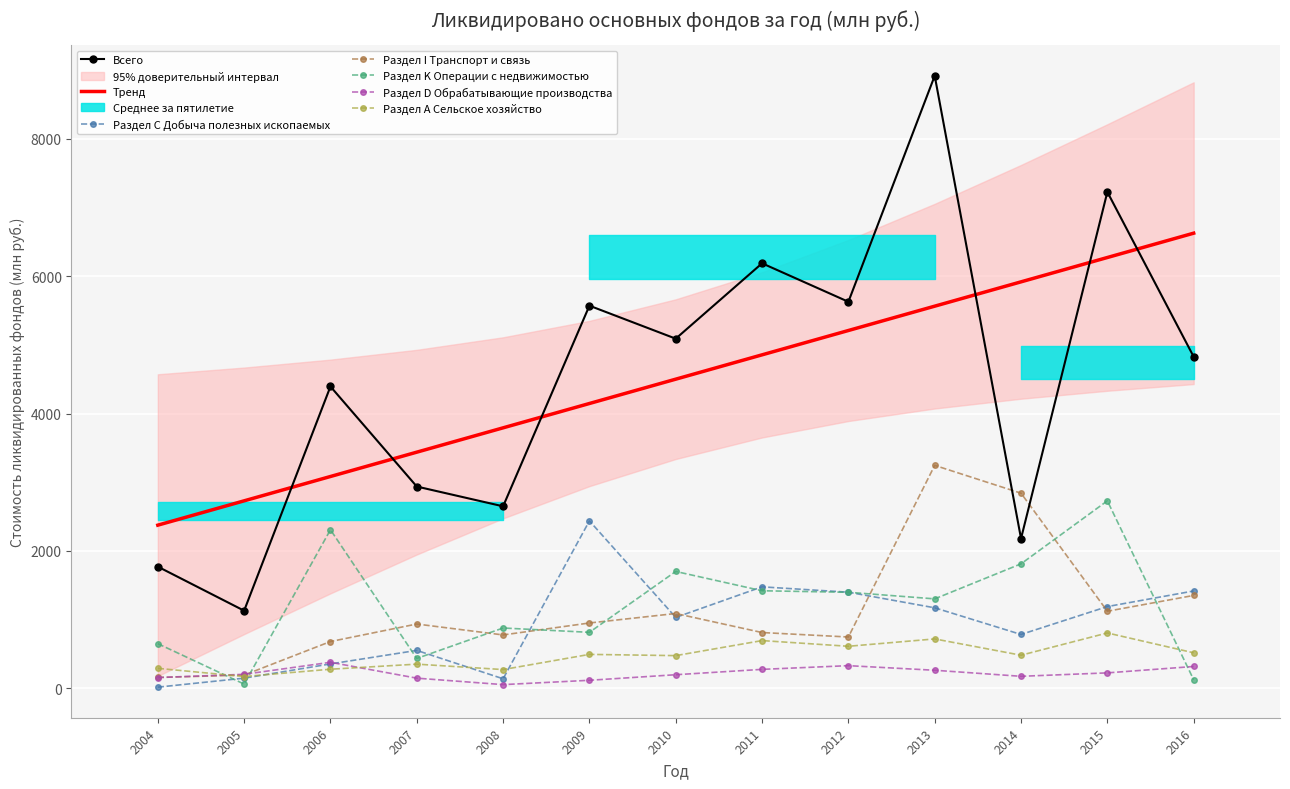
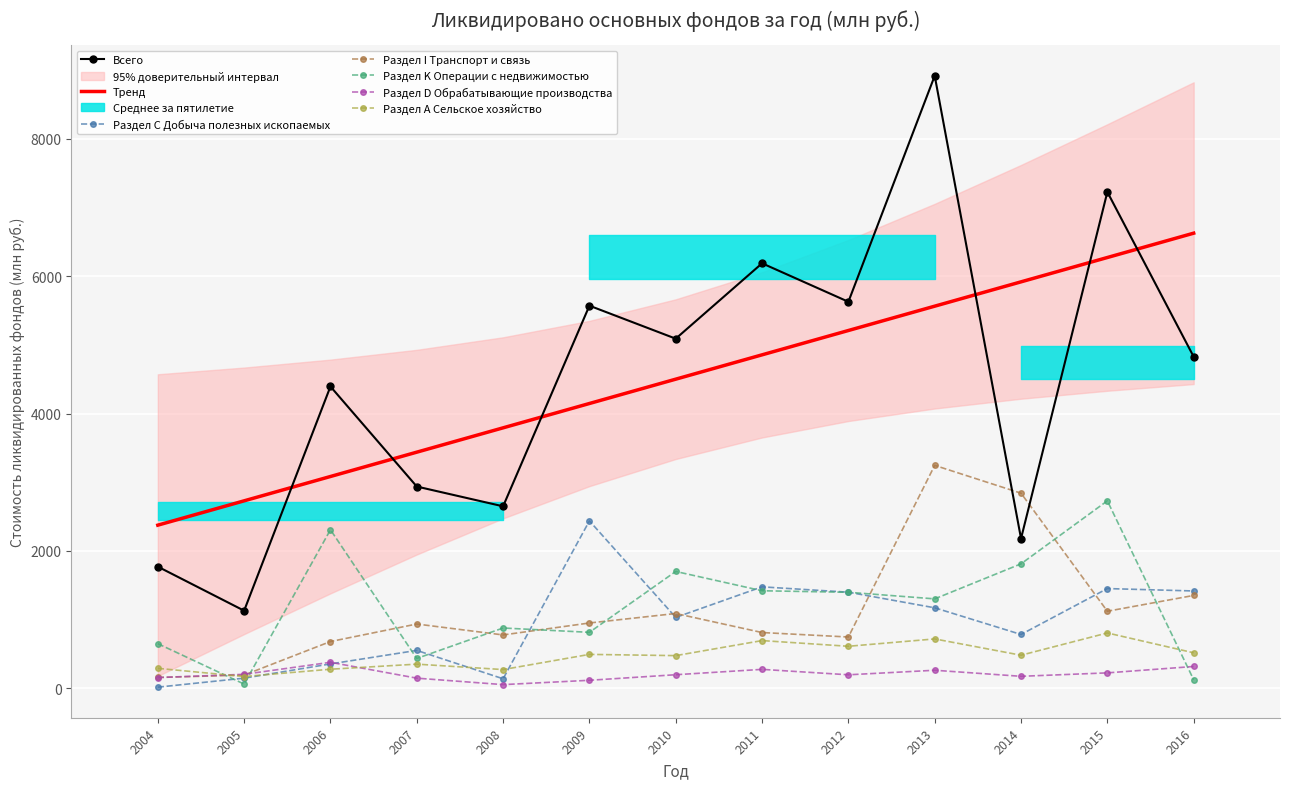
Раздел D Обрабатывающие производства, 2012: 300 -> 200
Раздел С Добыча полезных ископаемых, 2015: 1200 -> 1500
